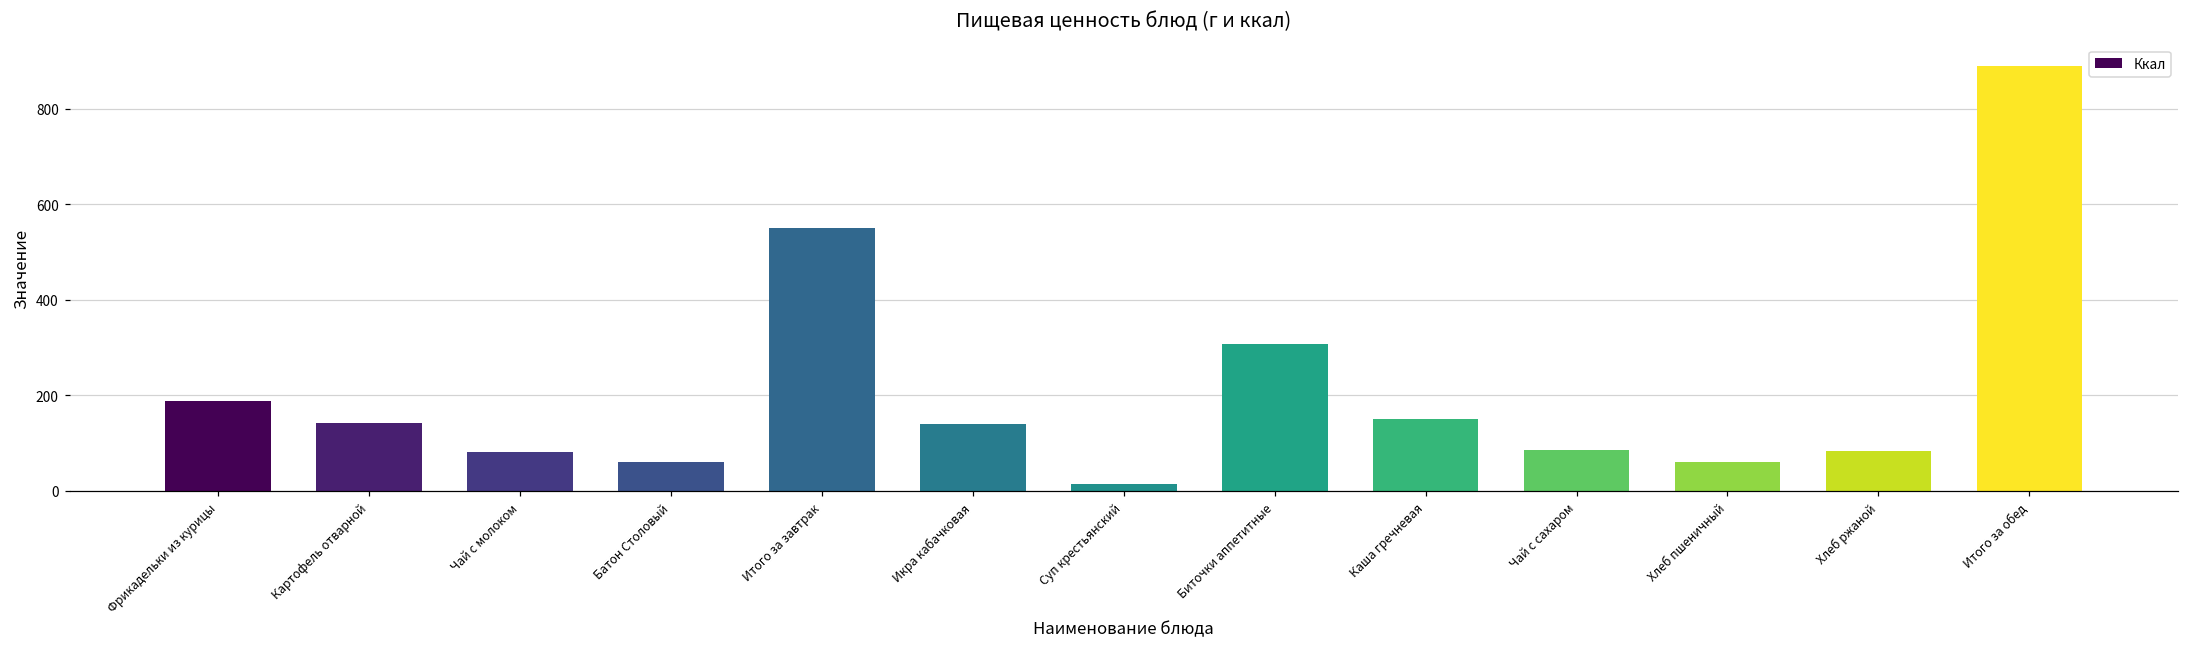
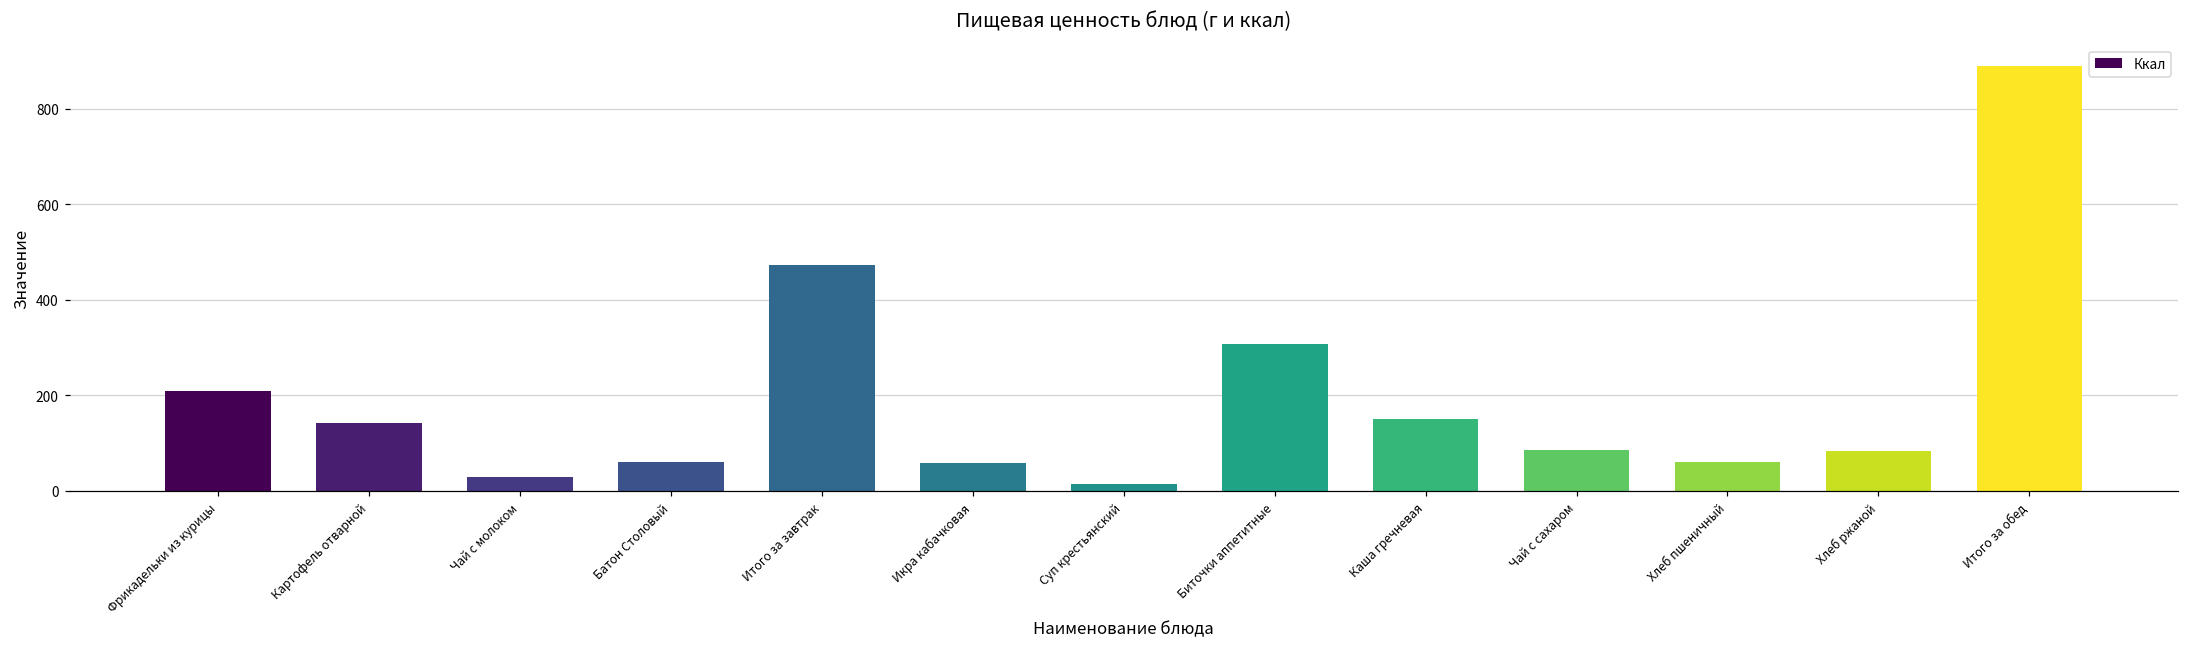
Фрикадельки из курицы: 190 -> 210
Чай с молоком: 80 -> 30
Итого за завтрак: 550 -> 470
Икра кабачковая: 140 -> 60
